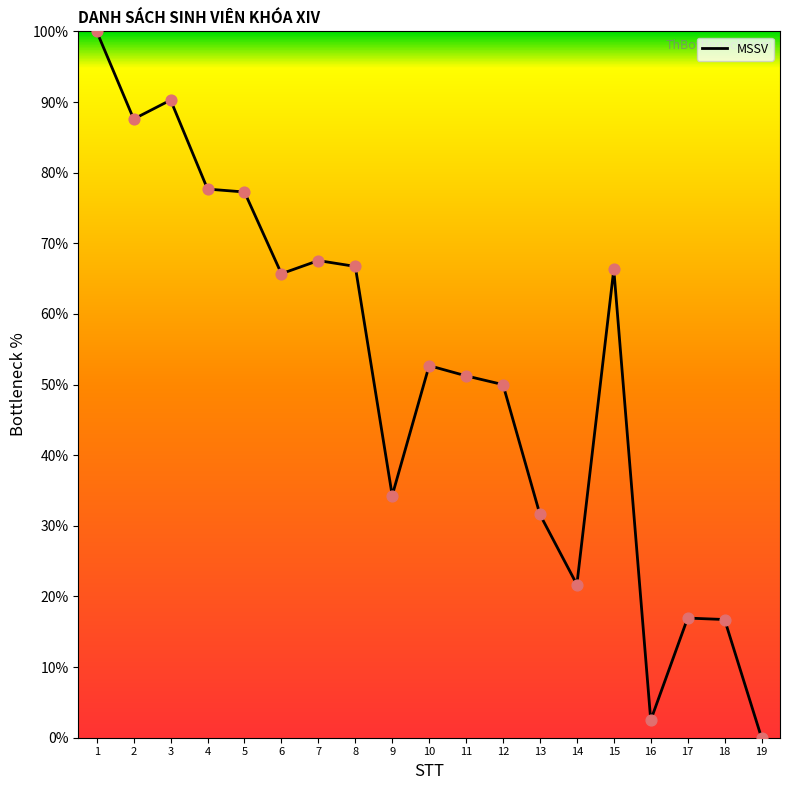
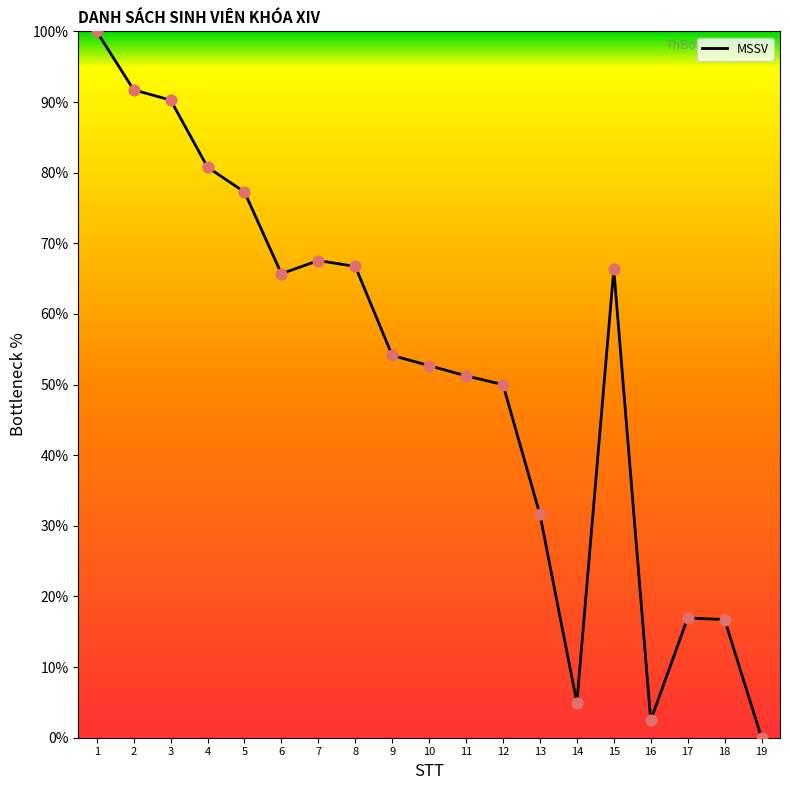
2: 88% -> 92%
4: 78% -> 81%
9: 34% -> 54%
14: 22% -> 5%
